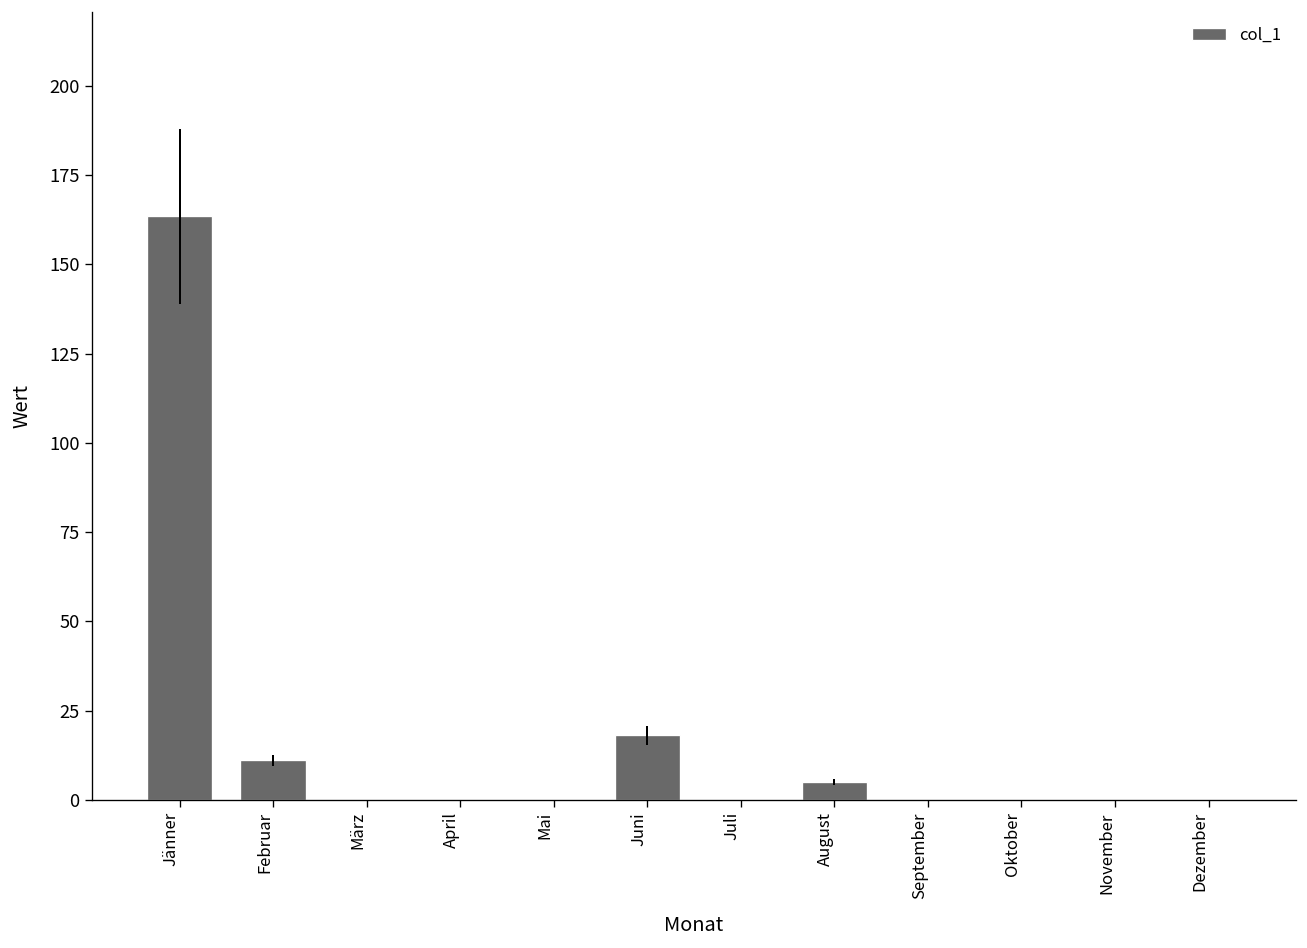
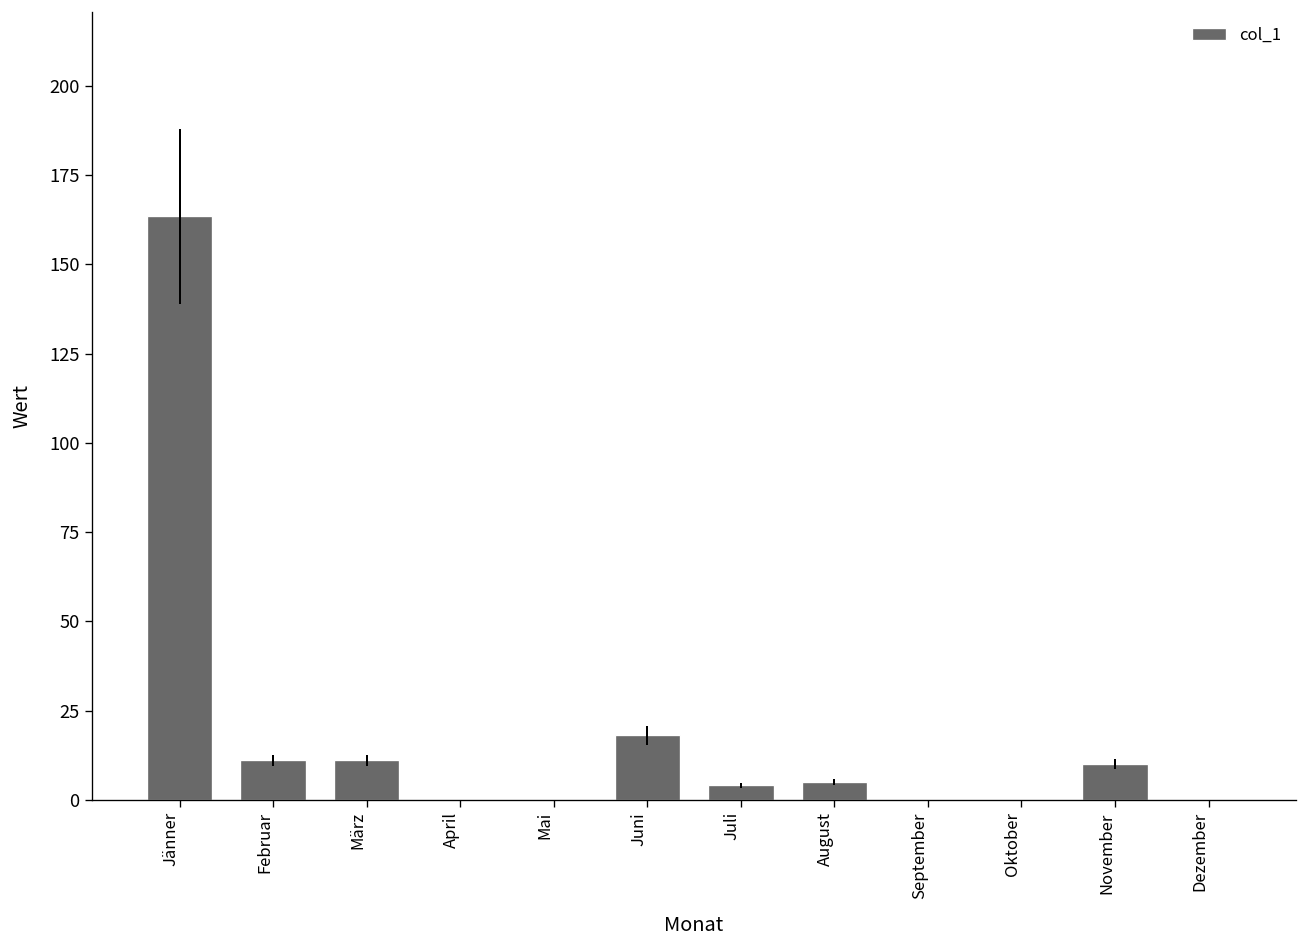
März: 0 -> 11
Juli: 0 -> 4
November: 0 -> 10
